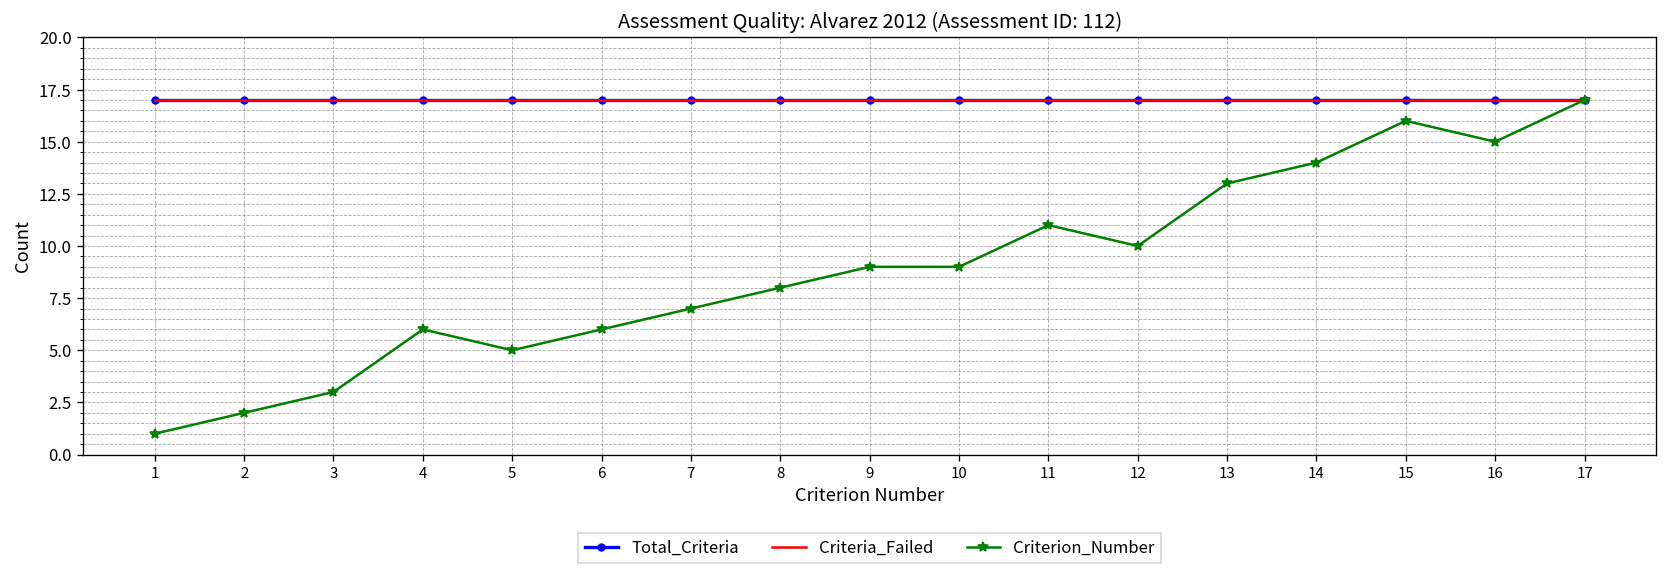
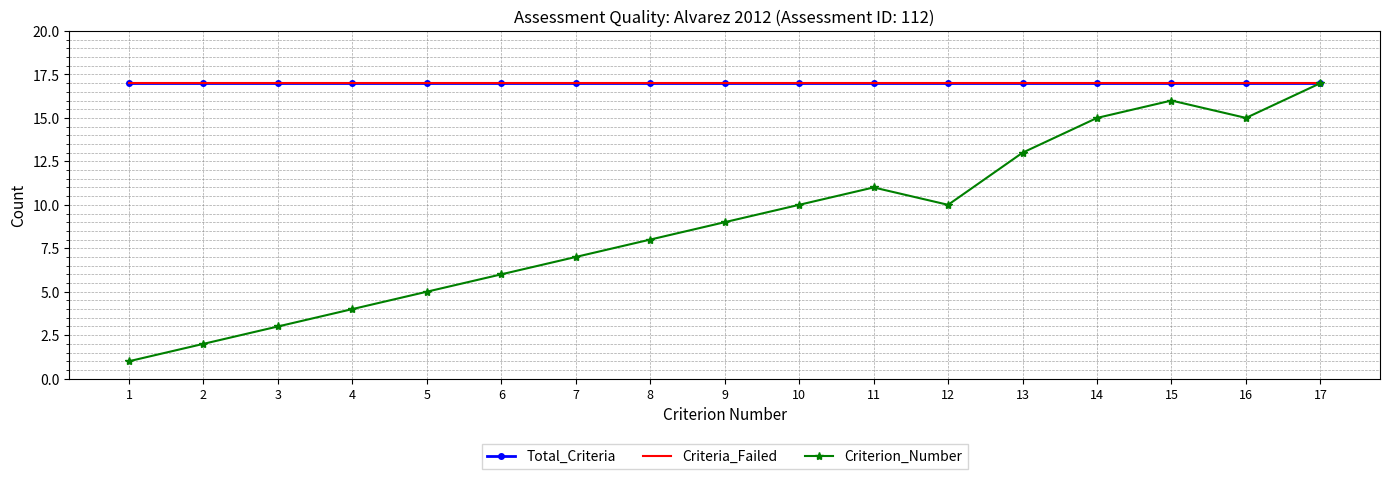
Criterion_Number, 4: 6 -> 4
Criterion_Number, 10: 9 -> 10
Criterion_Number, 14: 14 -> 15
